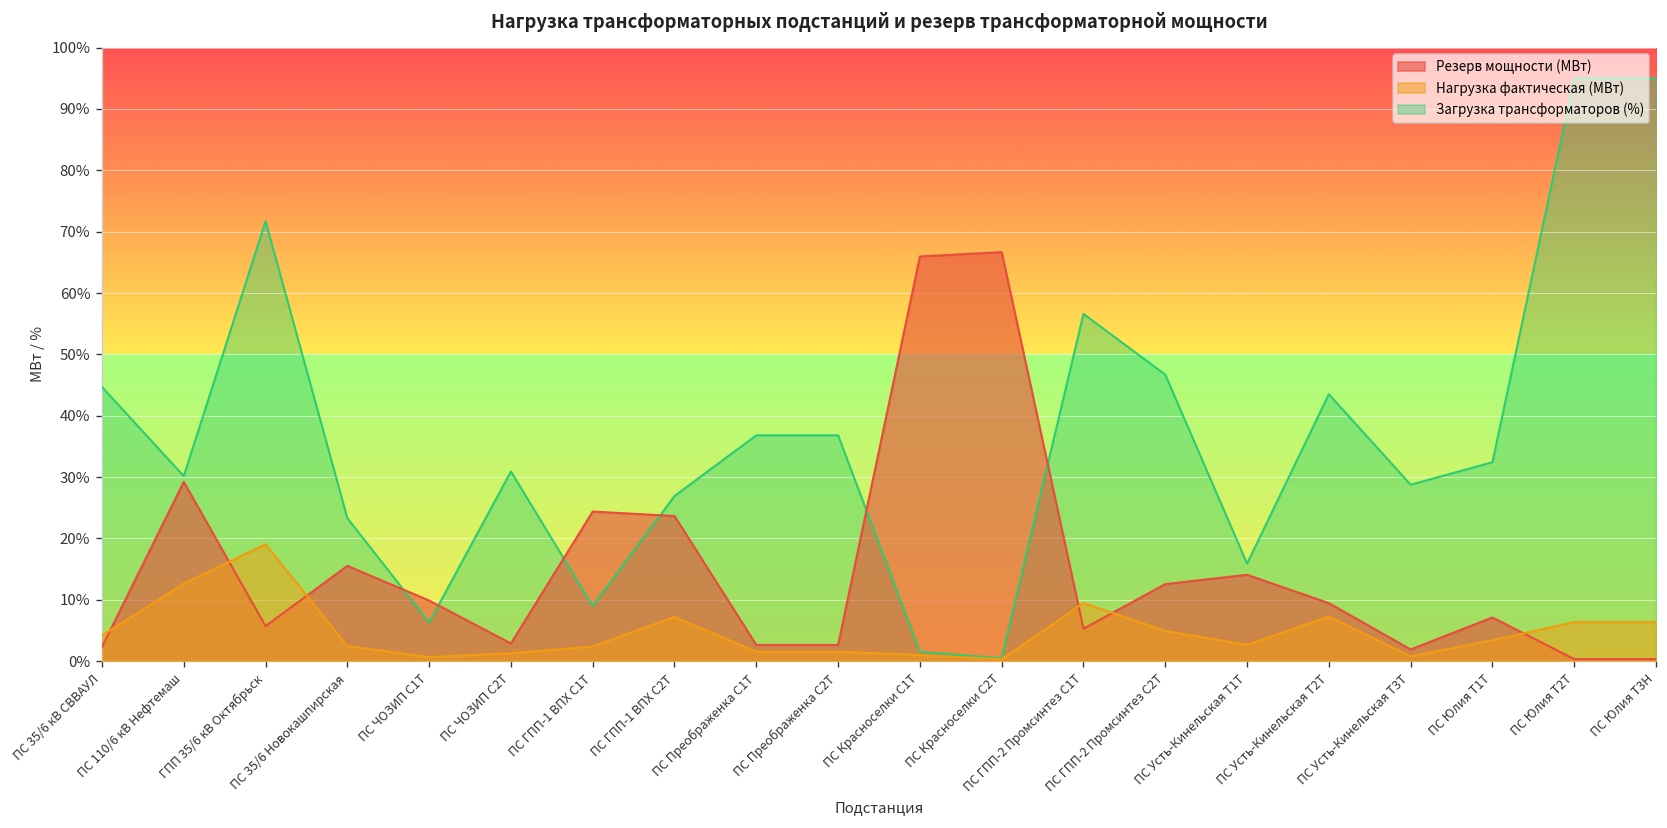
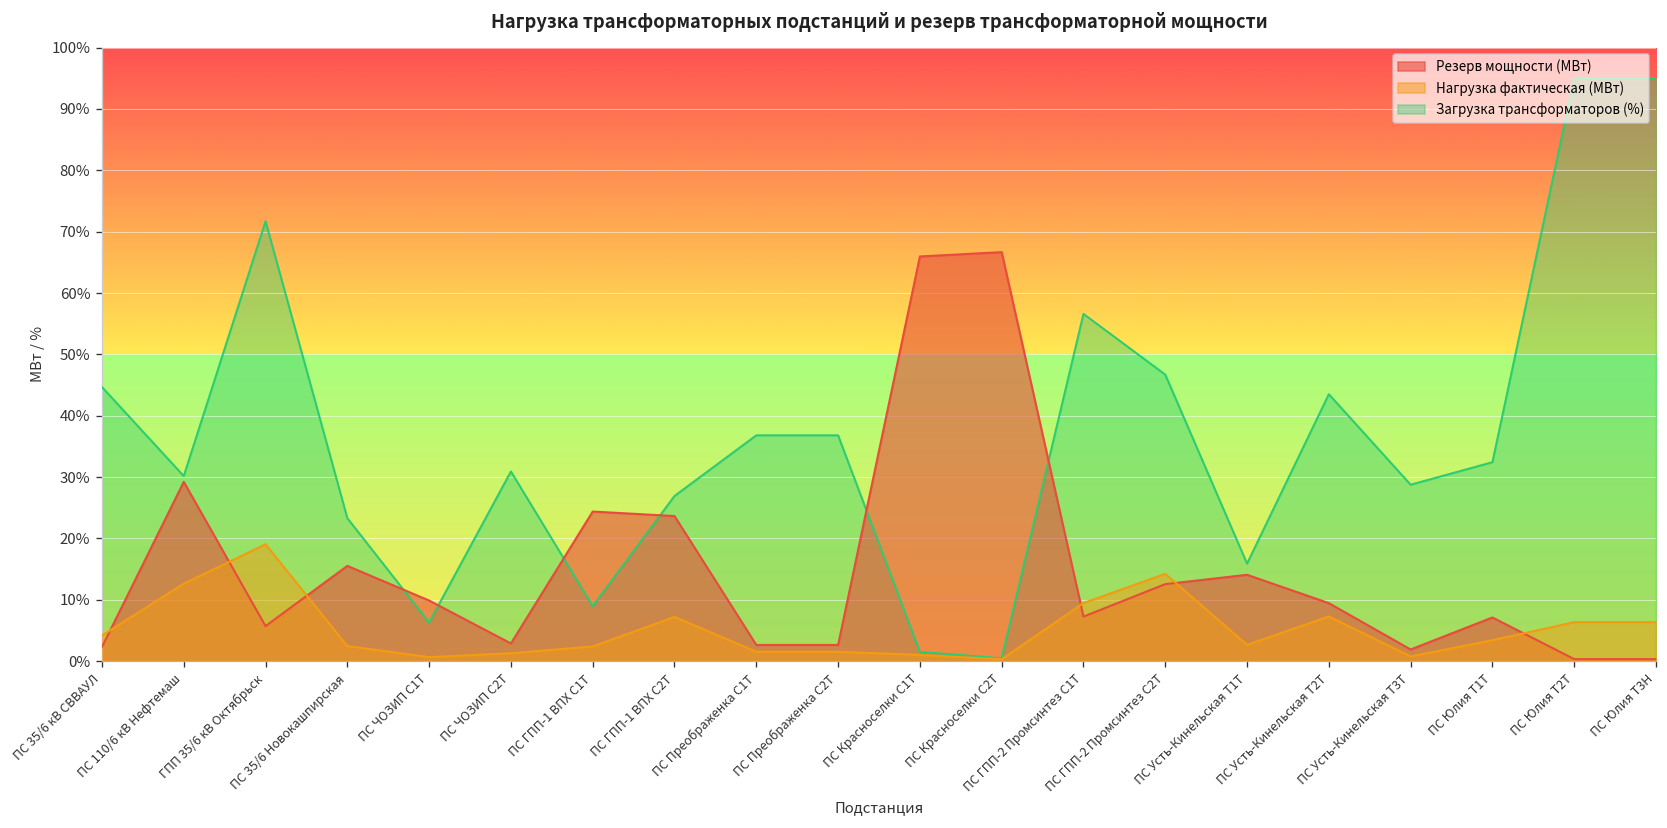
Резерв мощности (МВт), ПС ГПП-2 Промсинтез С1Т: 5% -> 7%
Нагрузка фактическая (МВт), ПС ГПП-2 Промсинтез С2Т: 5% -> 14%
